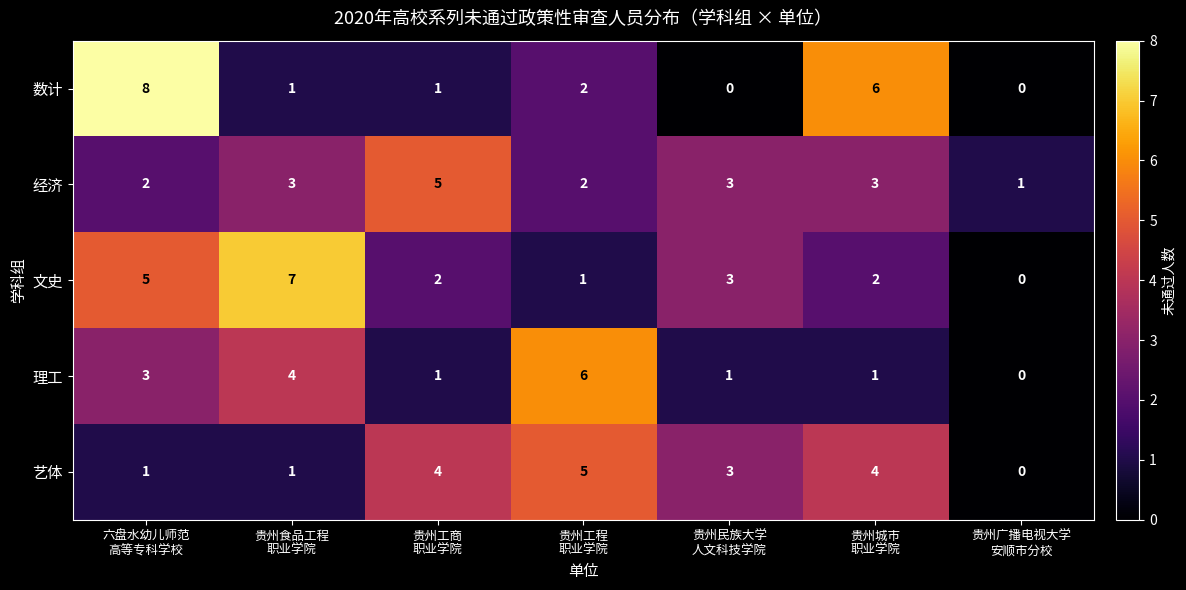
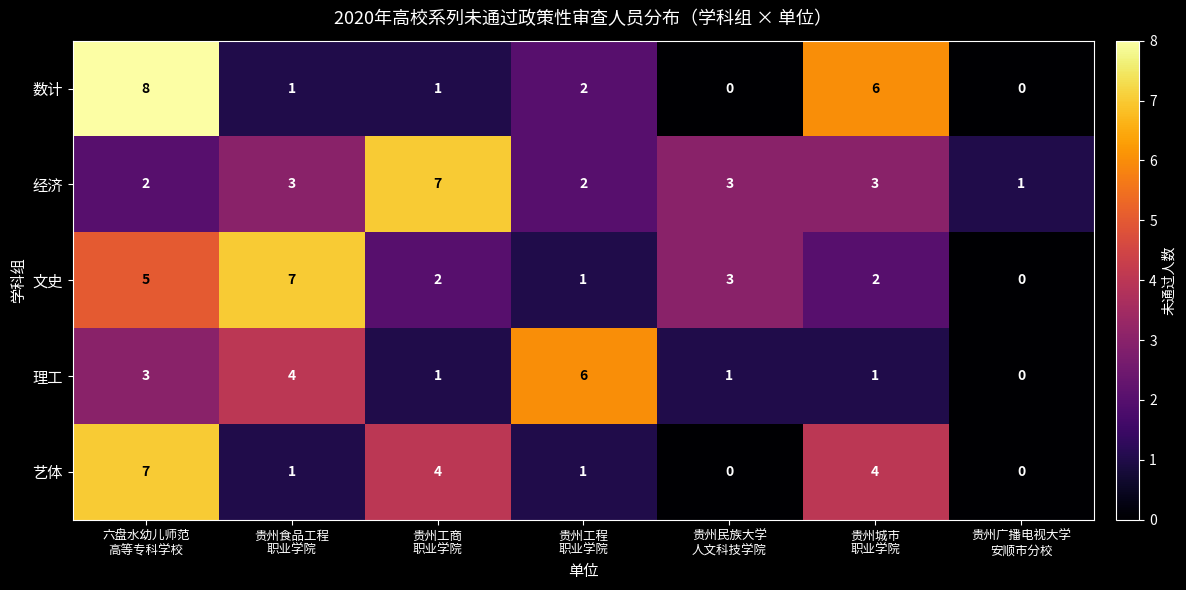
经济, 贵州工商 职业学院: 5 -> 7
艺体, 六盘水幼儿师范 高等专科学校: 1 -> 7
艺体, 贵州工程 职业学院: 5 -> 1
艺体, 贵州民族大学 人文科技学院: 3 -> 0
